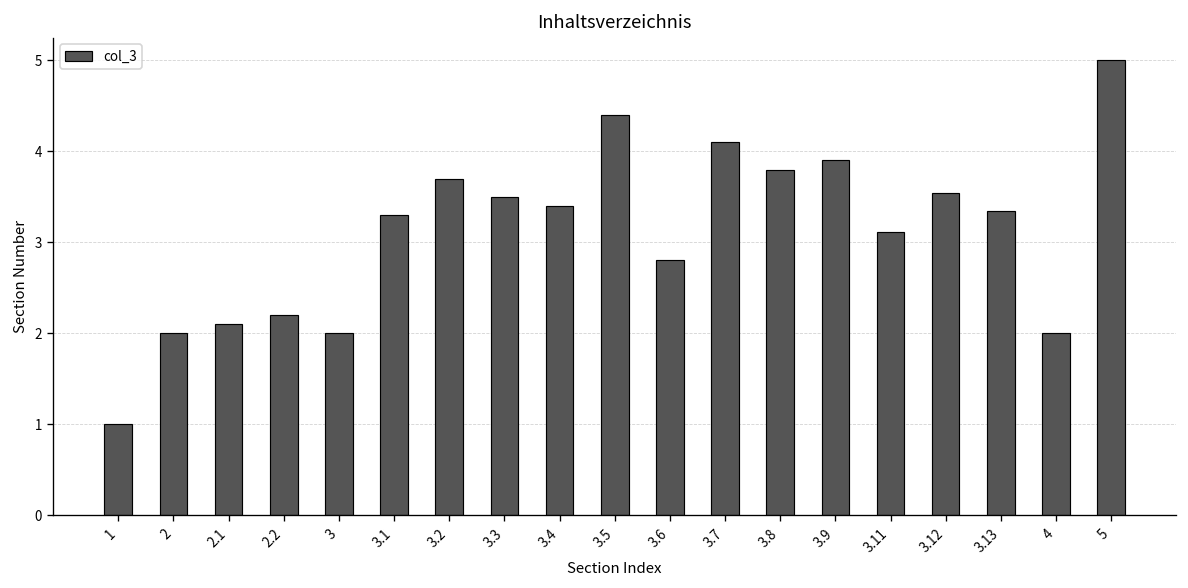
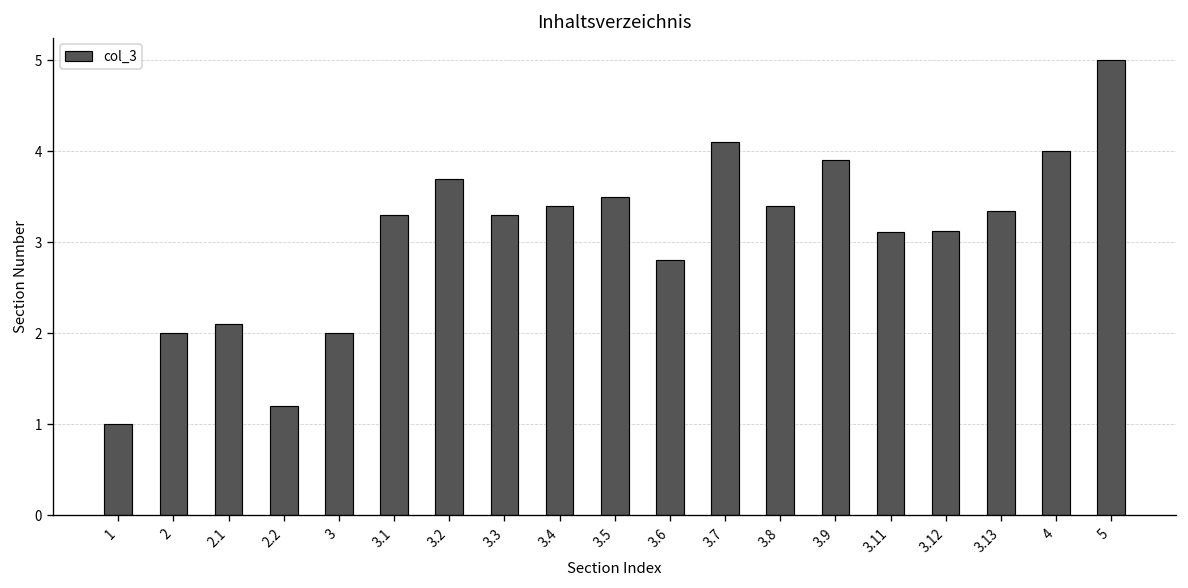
2.2: 2.2 -> 1.2
3.3: 3.5 -> 3.3
3.5: 4.4 -> 3.5
3.8: 3.8 -> 3.4
3.12: 3.5 -> 3.1
4: 2 -> 4
